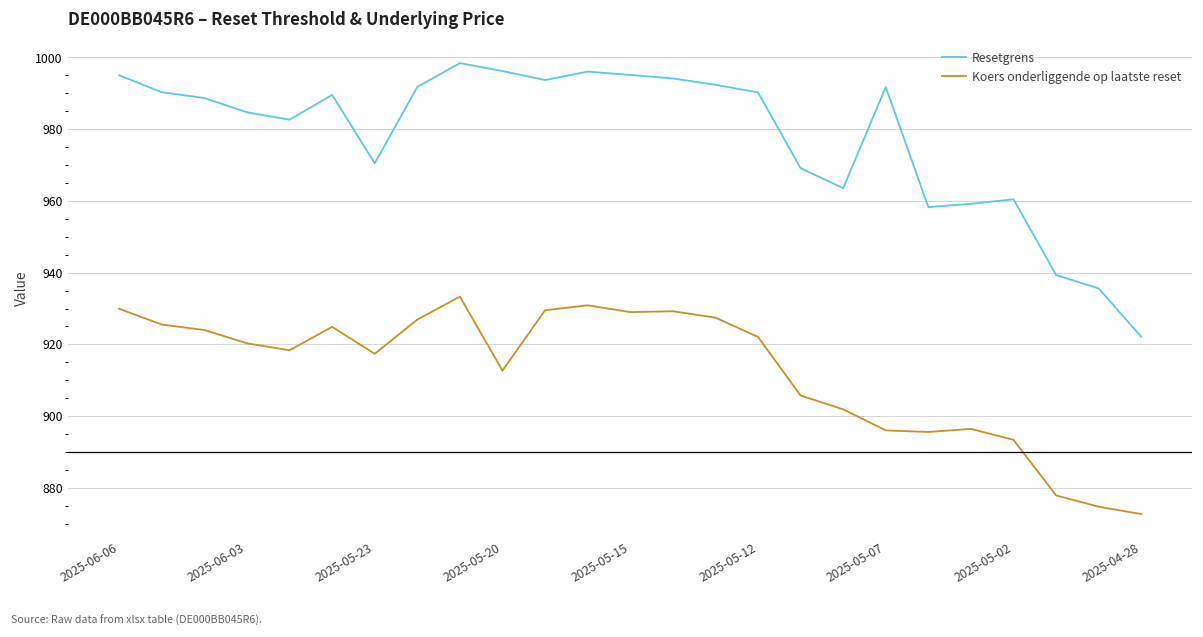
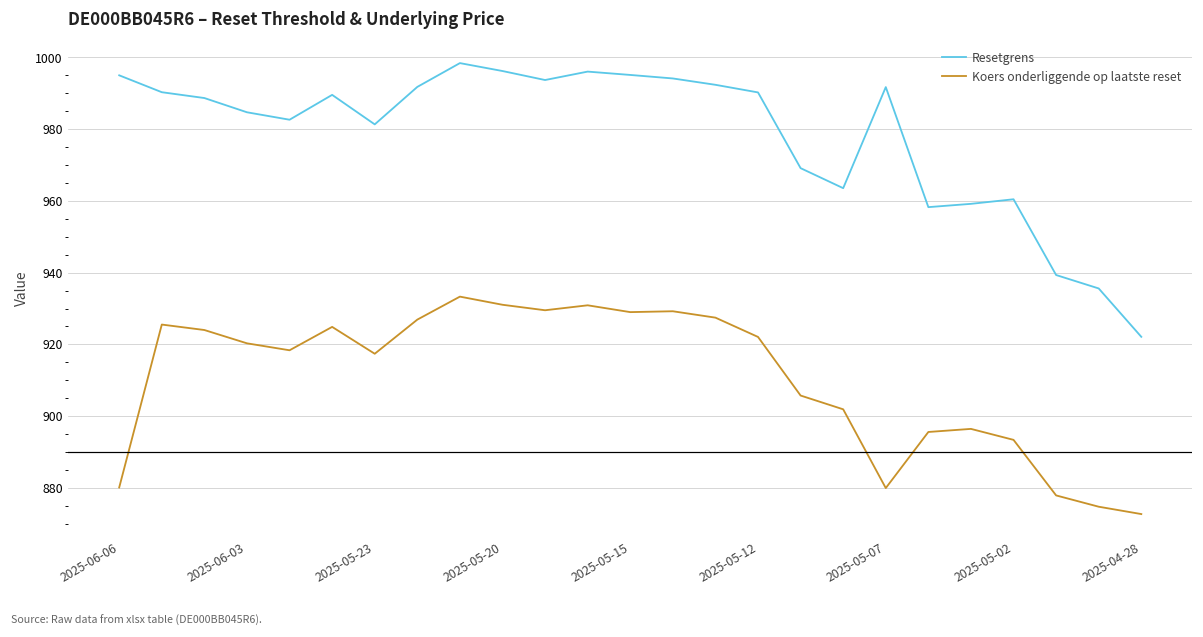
Koers onderliggende op laatste reset, 2025-06-06: 930 -> 880
Resetgrens, 2025-05-23: 971 -> 981
Koers onderliggende op laatste reset, 2025-05-20: 913 -> 931
Koers onderliggende op laatste reset, 2025-05-07: 896 -> 880
